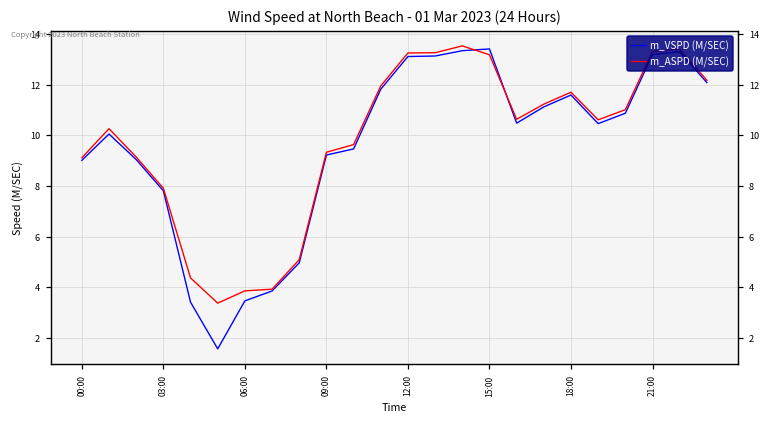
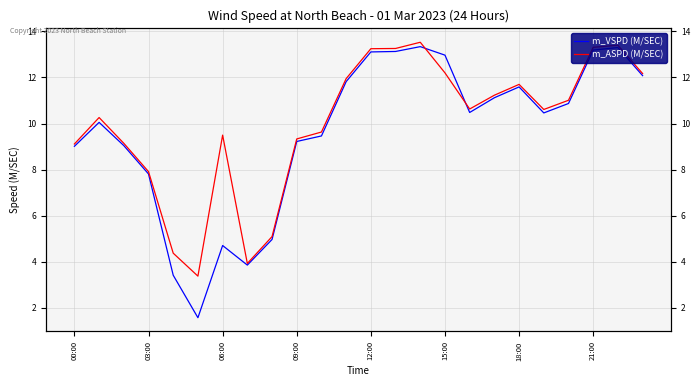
m_VSPD (M/SEC), 06:00: 3.5 -> 4.7
m_ASPD (M/SEC), 06:00: 3.9 -> 9.5
m_VSPD (M/SEC), 15:00: 13.4 -> 13.0
m_ASPD (M/SEC), 15:00: 13.2 -> 12.2
